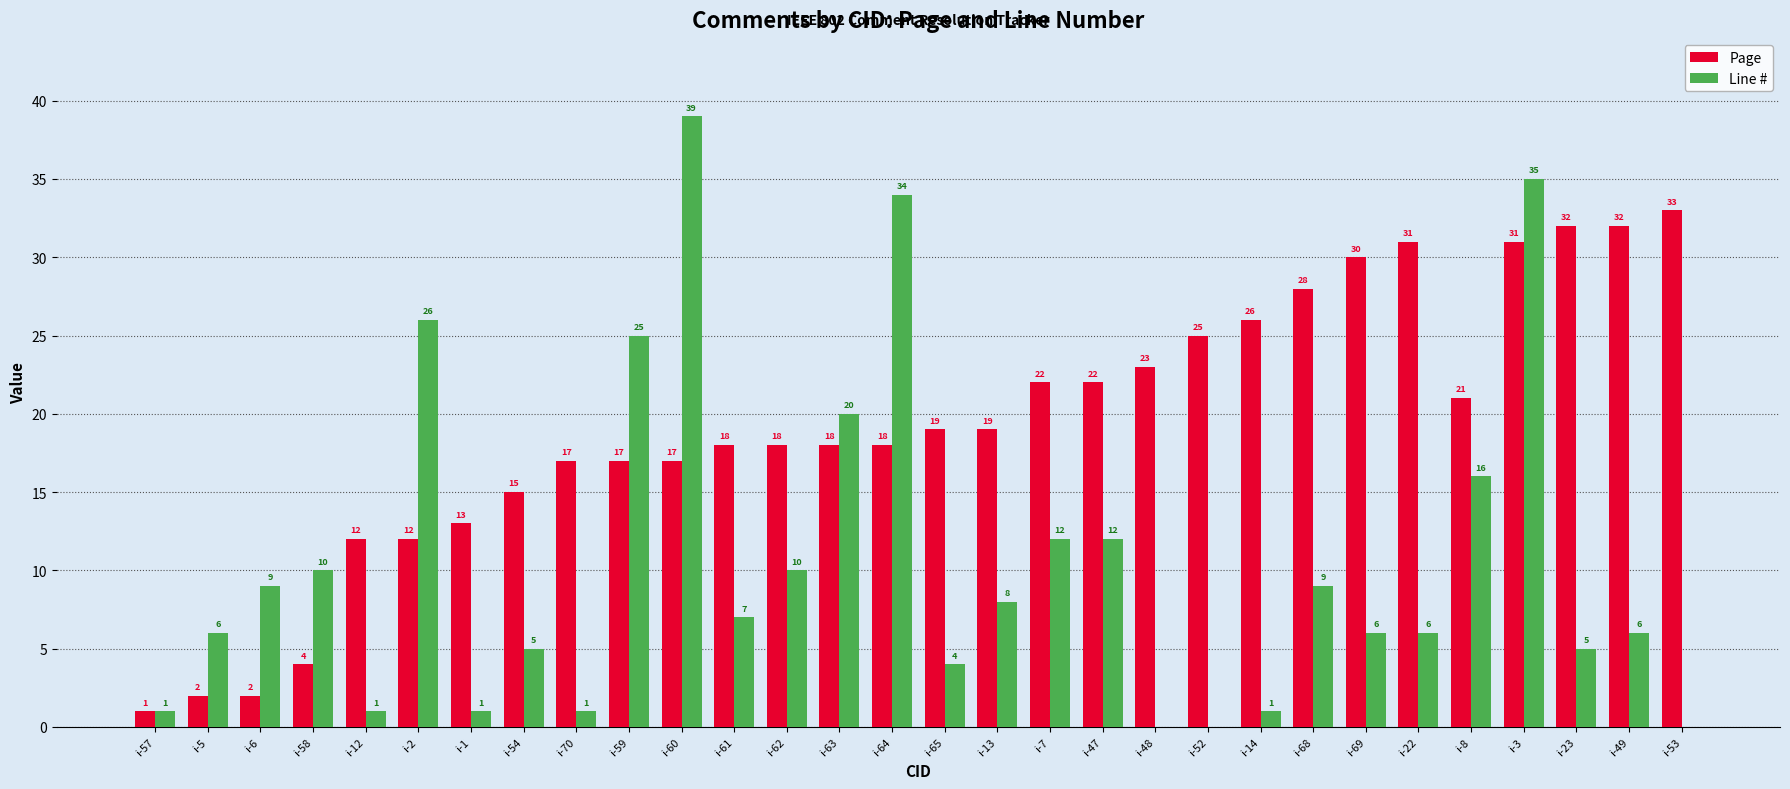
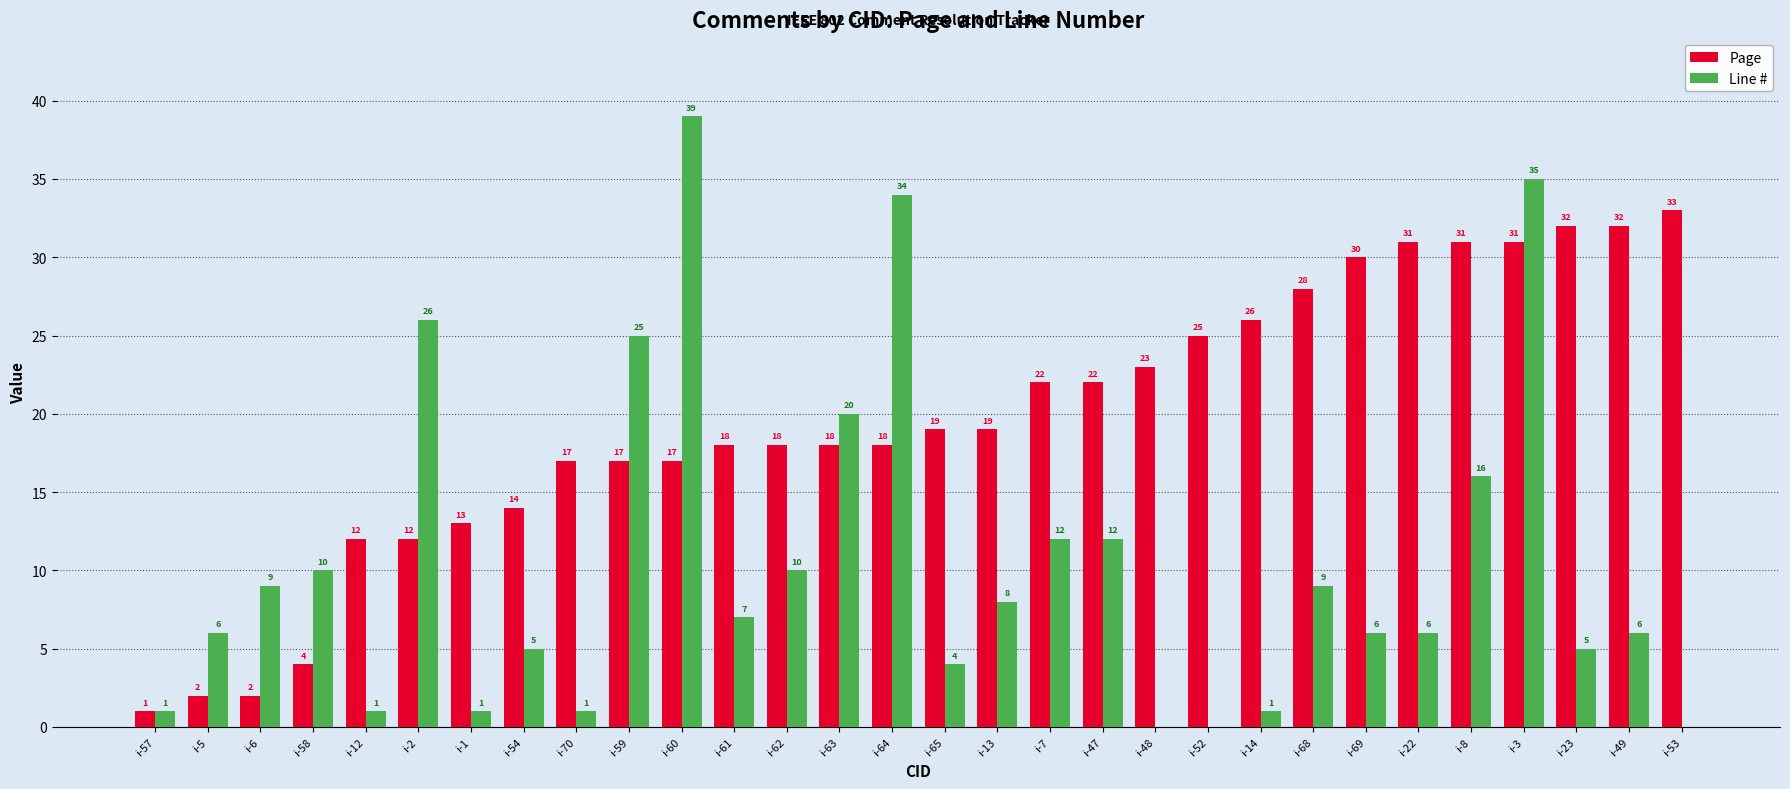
Page, i-54: 15 -> 14
Page, i-8: 21 -> 31
